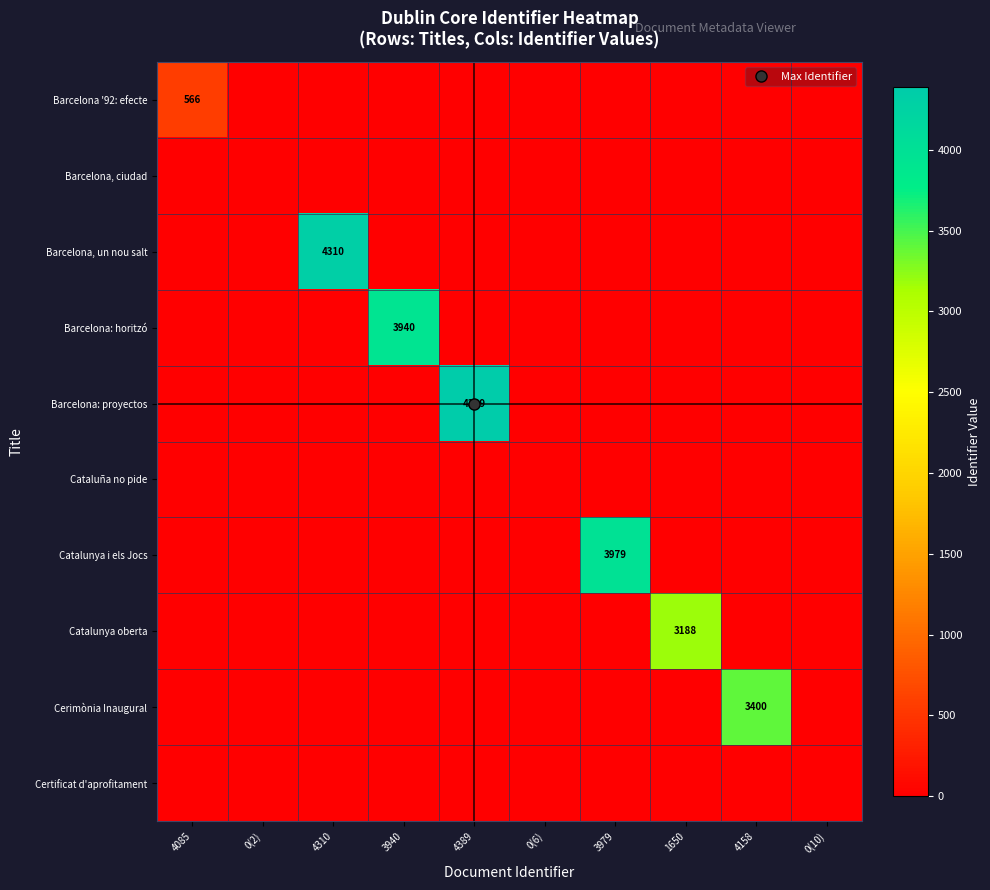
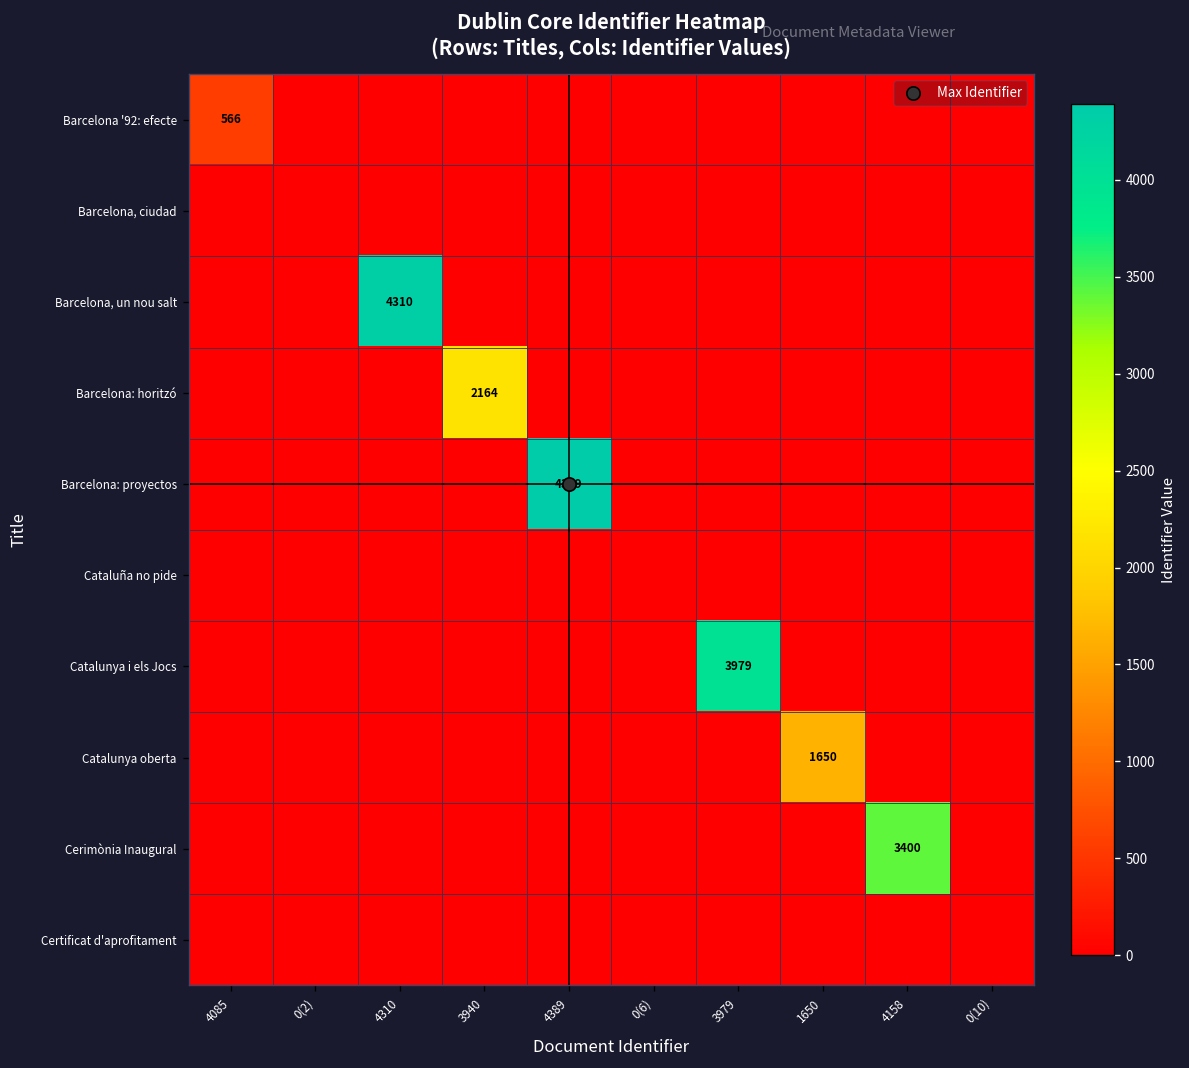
Barcelona: horitzó, 3940: 3940 -> 2164
Catalunya oberta, 1650: 3188 -> 1650
